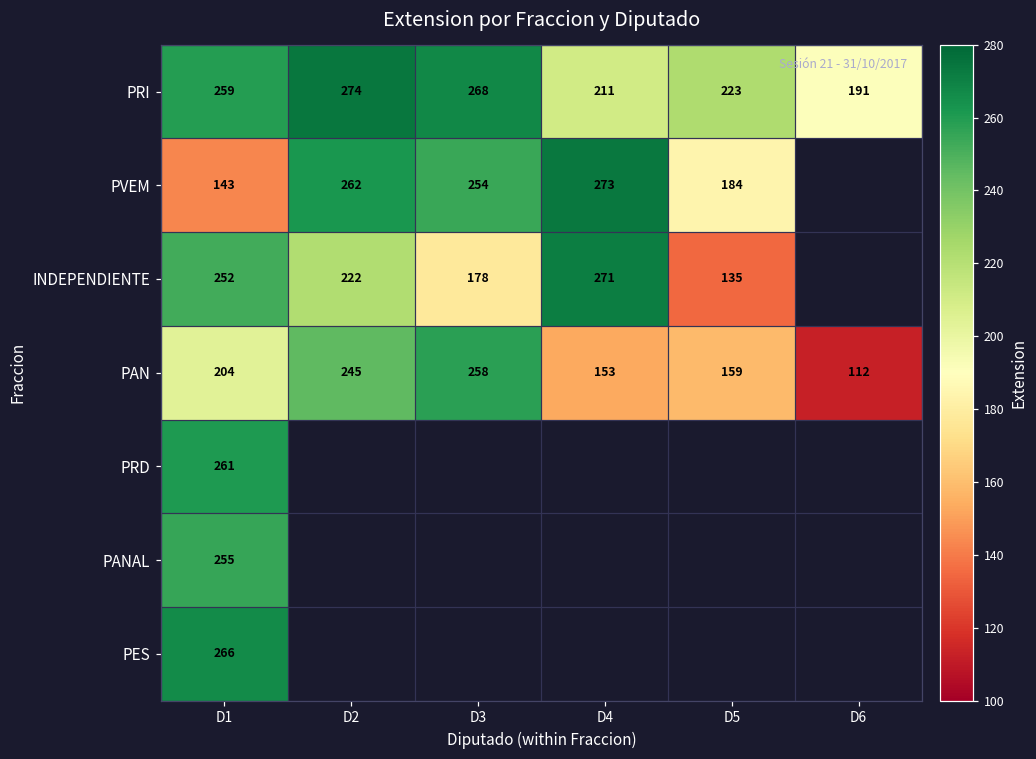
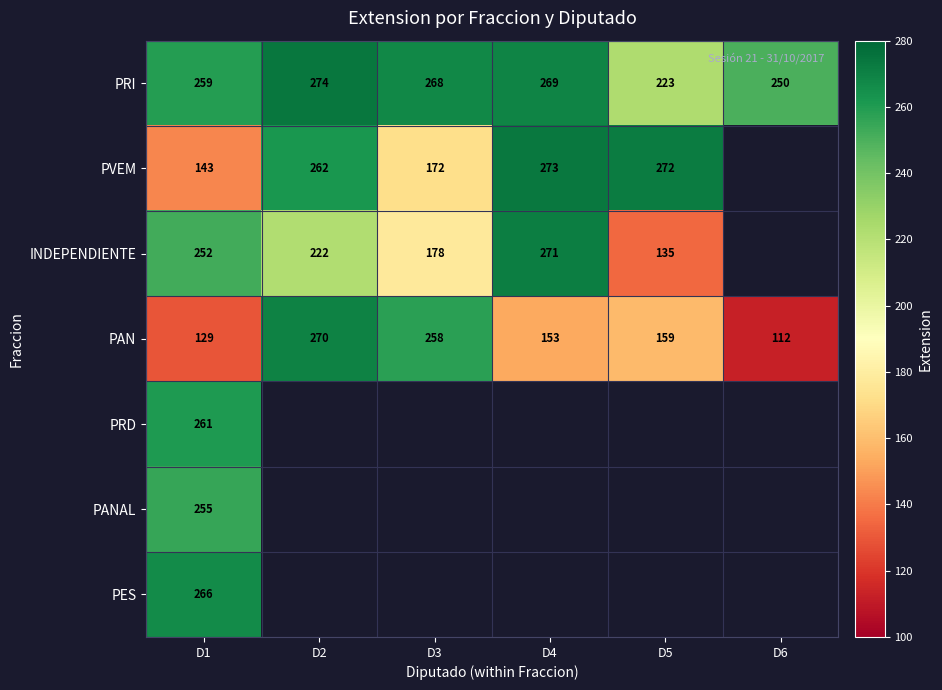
PRI, D4: 211 -> 269
PRI, D6: 191 -> 250
PVEM, D3: 254 -> 172
PVEM, D5: 184 -> 272
PAN, D1: 204 -> 129
PAN, D2: 245 -> 270
